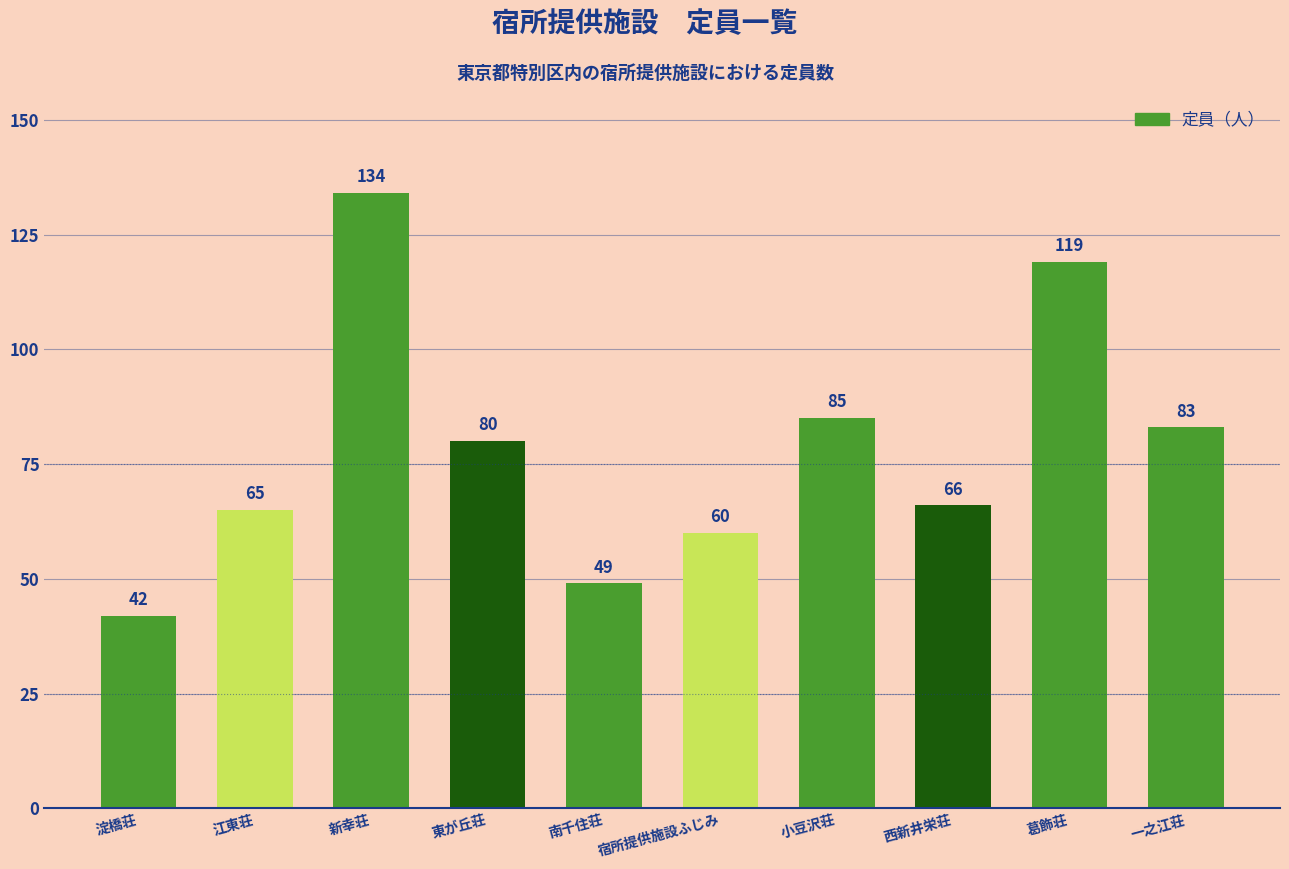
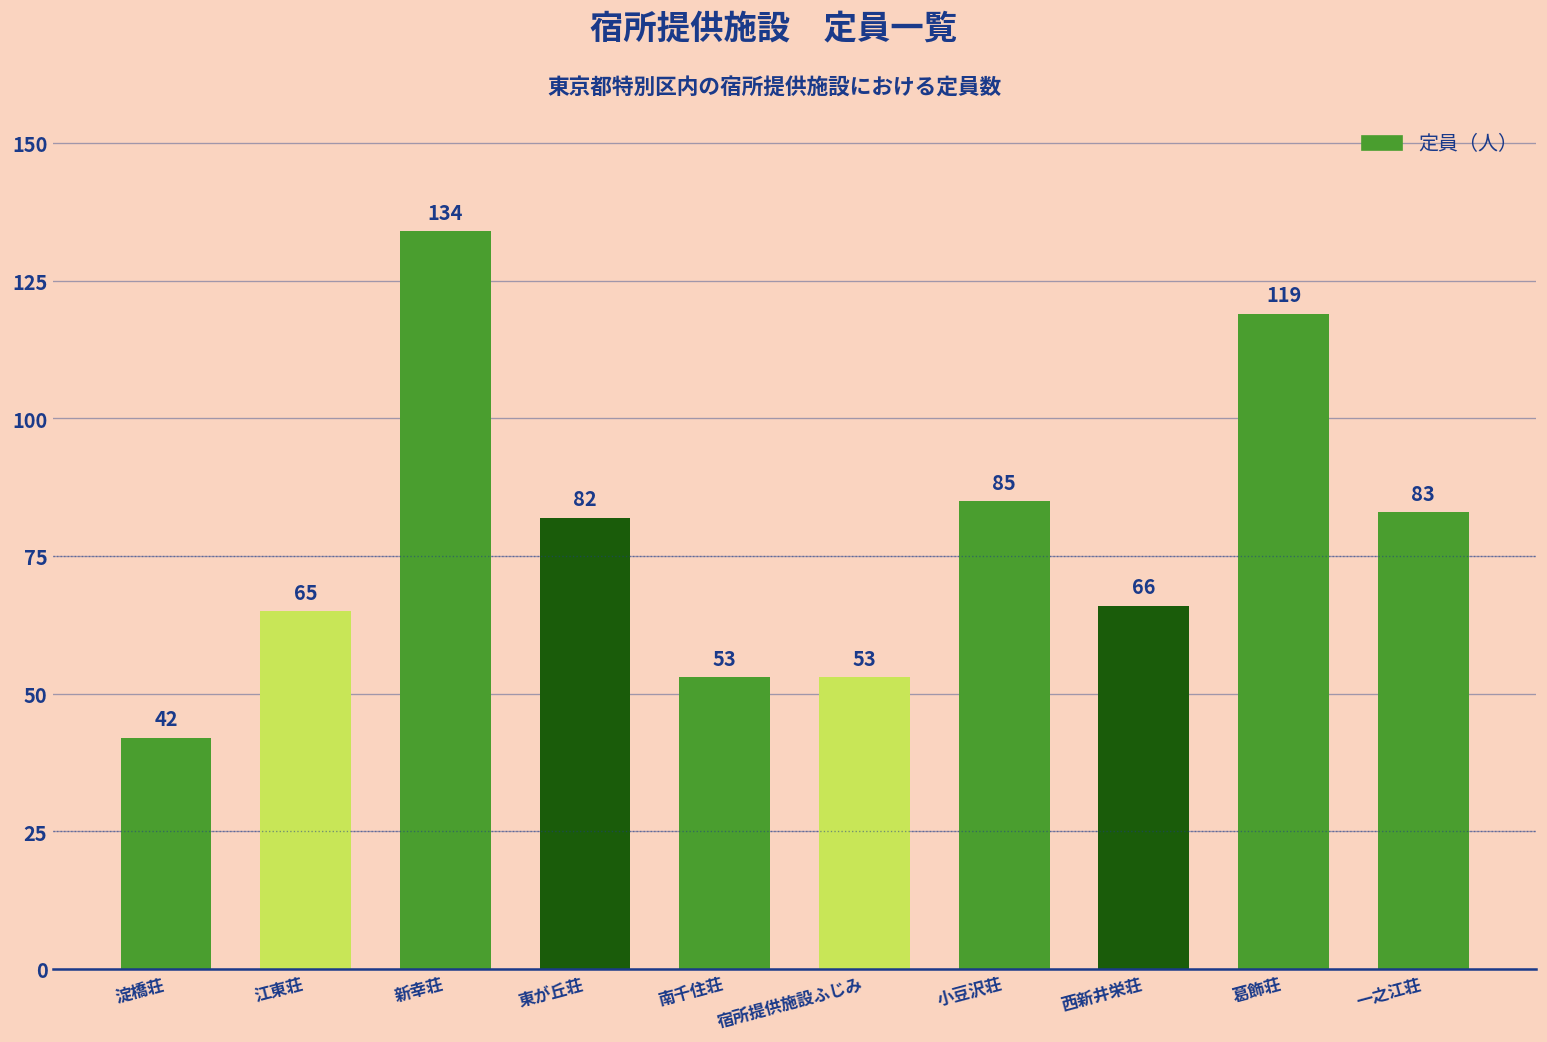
東が丘荘: 80 -> 82
南千住荘: 49 -> 53
宿所提供施設ふじみ: 60 -> 53
